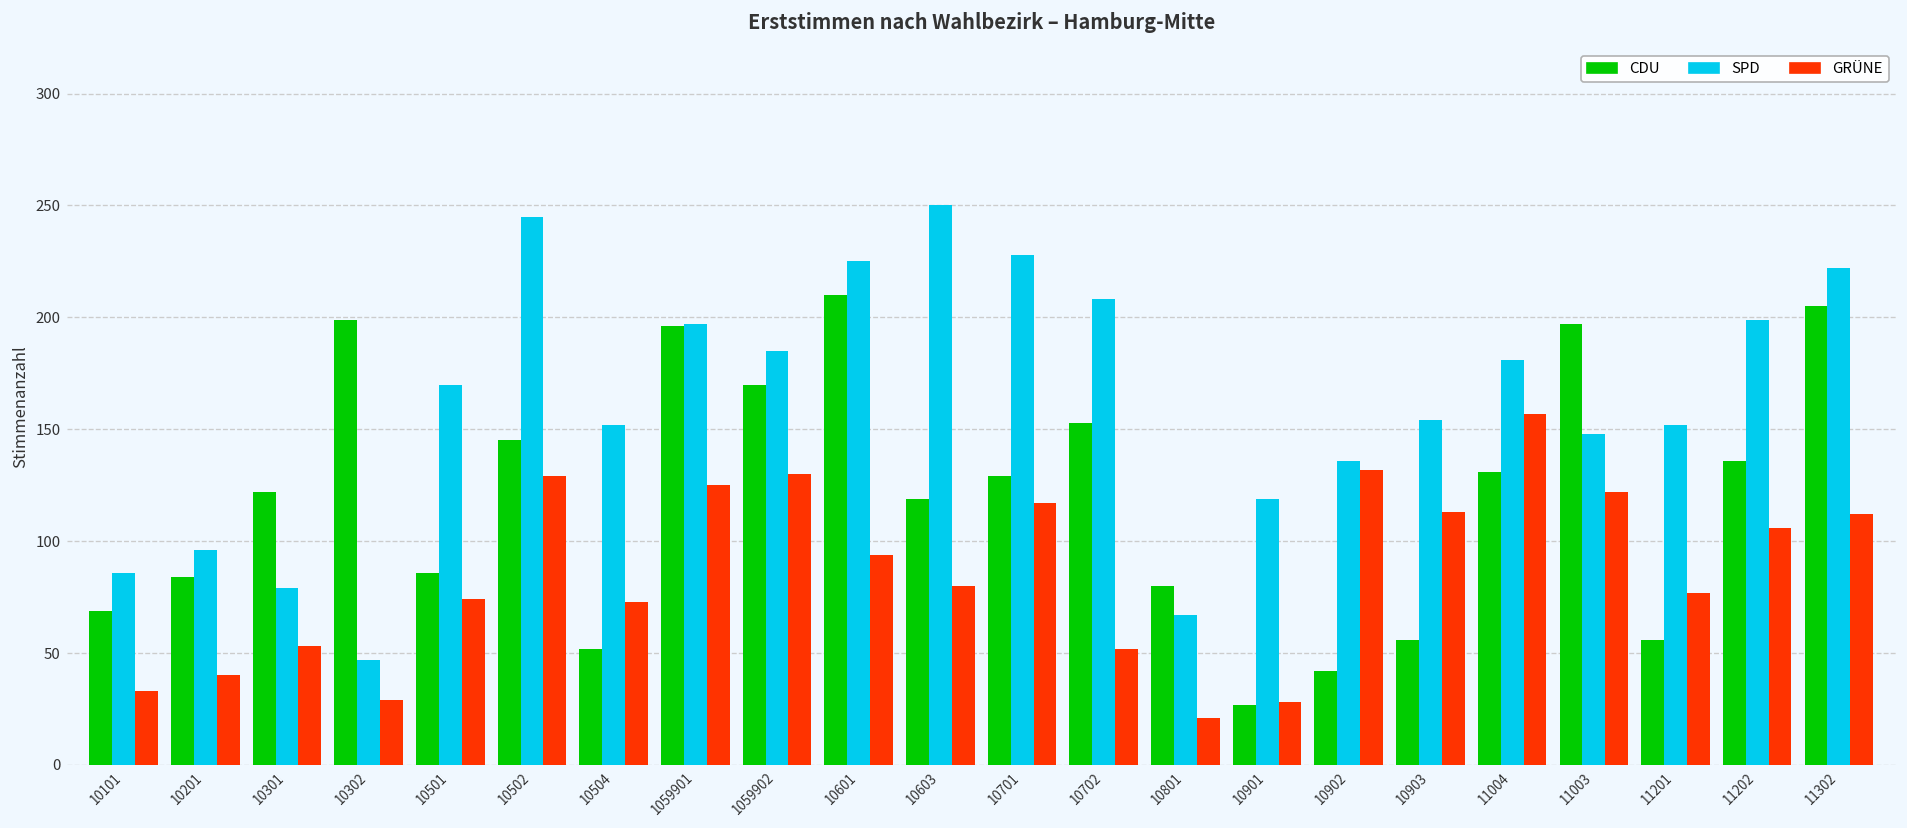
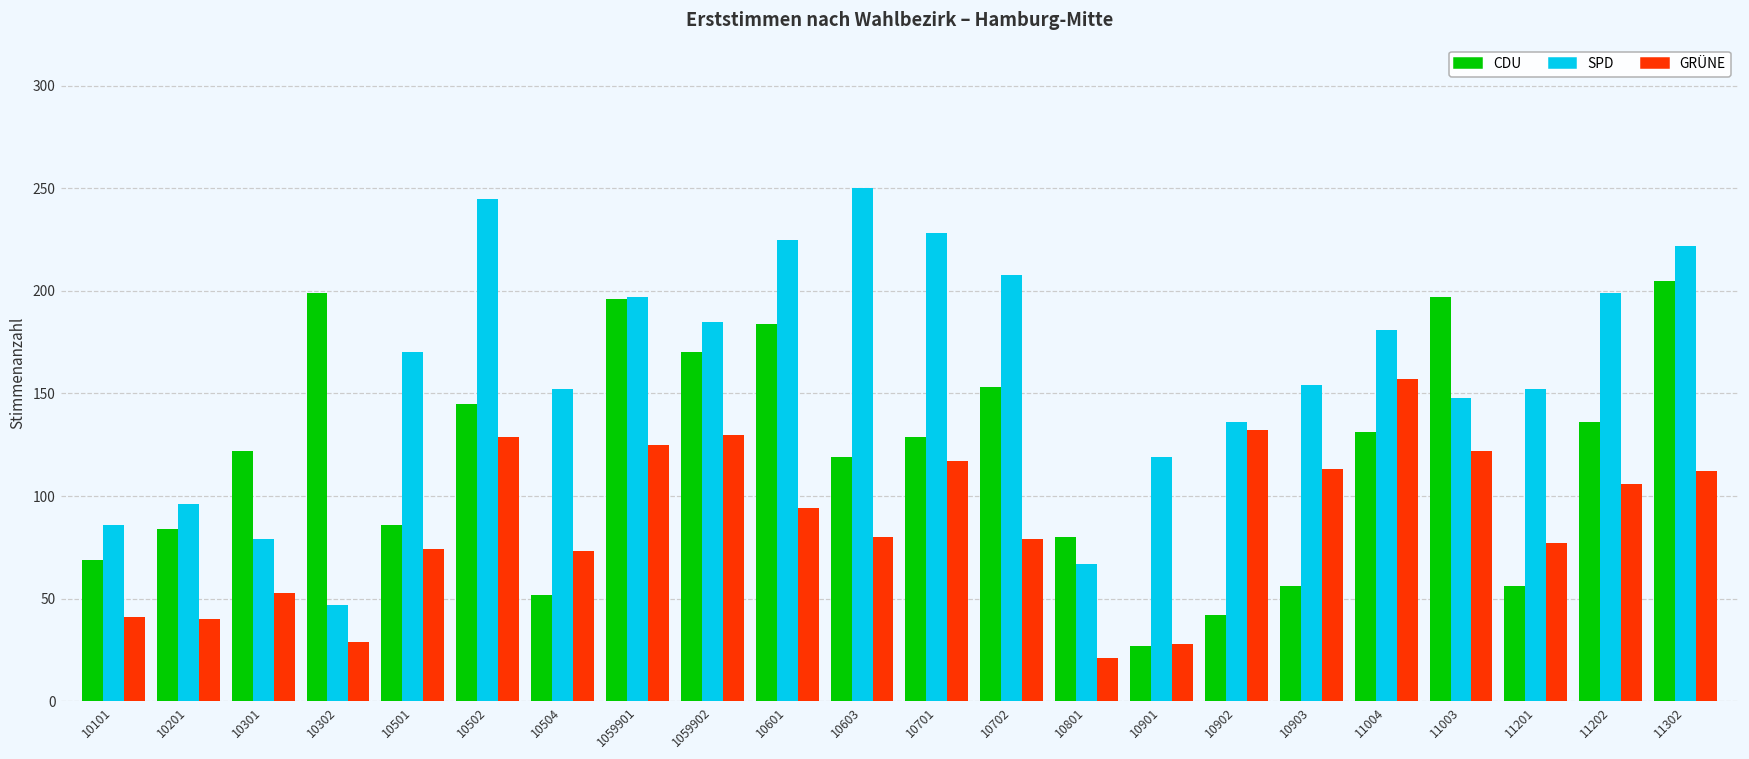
GRÜNE, 10101: 33 -> 41
CDU, 10601: 210 -> 184
GRÜNE, 10702: 52 -> 79
